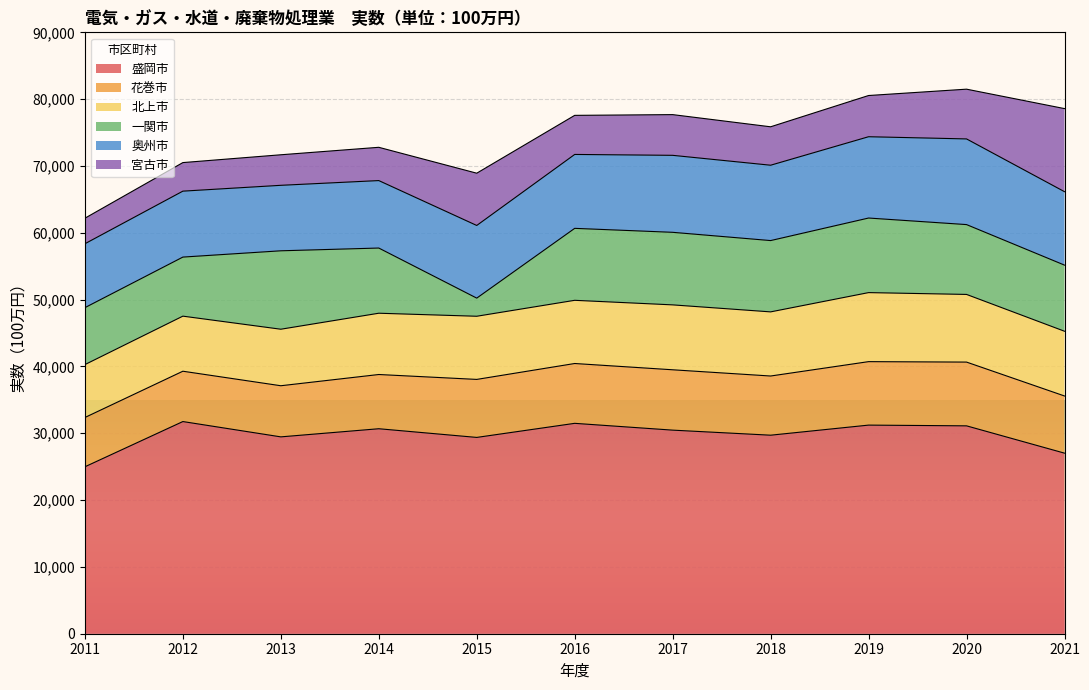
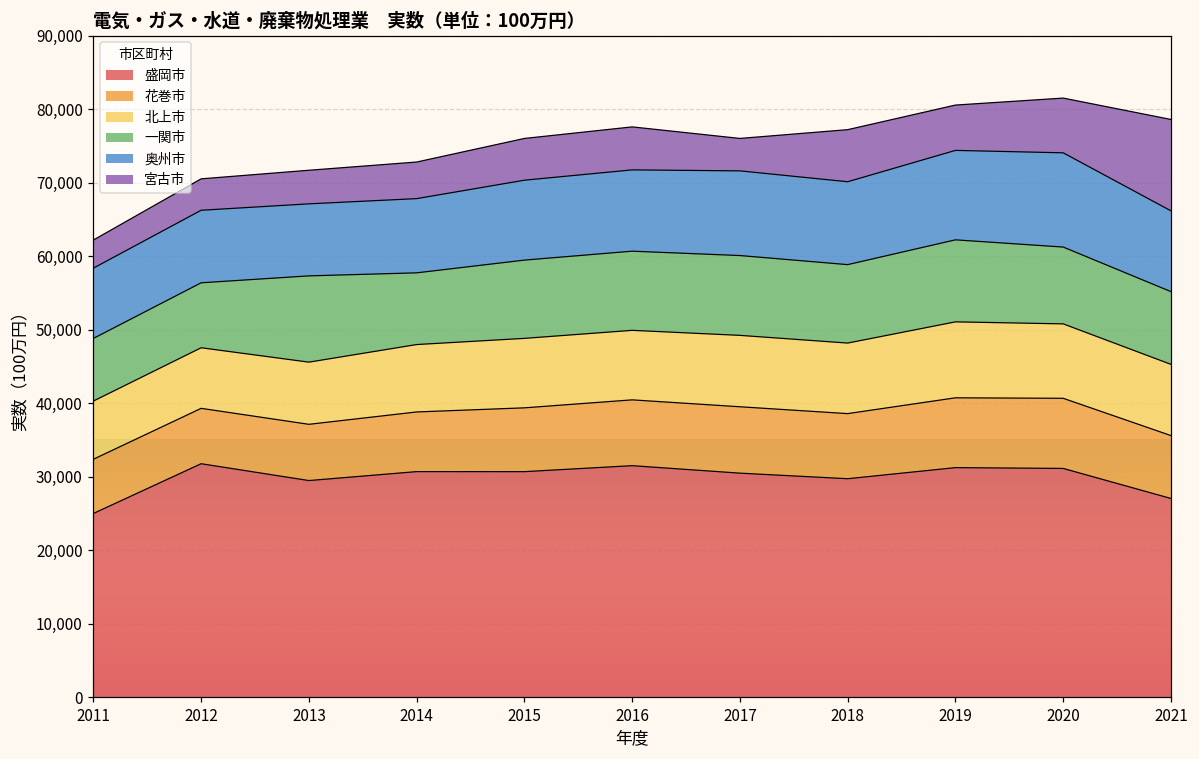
盛岡市, 2015: 29,000 -> 31,000
一関市, 2015: 3,000 -> 11,000
宮古市, 2015: 8,000 -> 6,000
宮古市, 2017: 6,000 -> 4,000
宮古市, 2018: 6,000 -> 7,000
